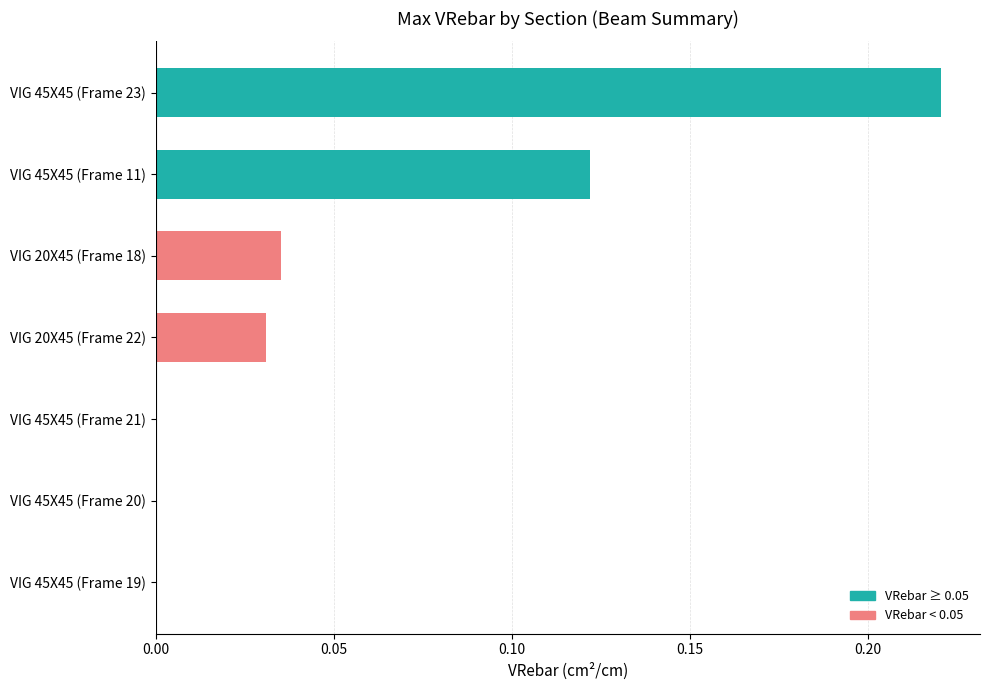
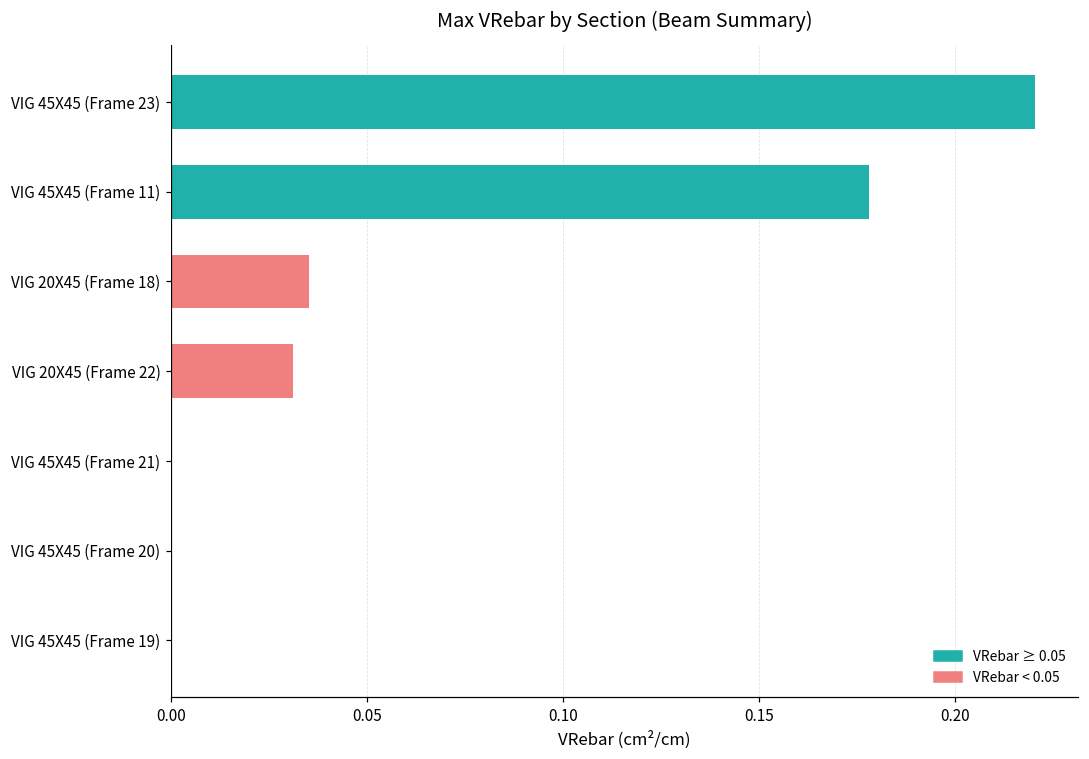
VIG 45X45 (Frame 11): 0.122 -> 0.178
